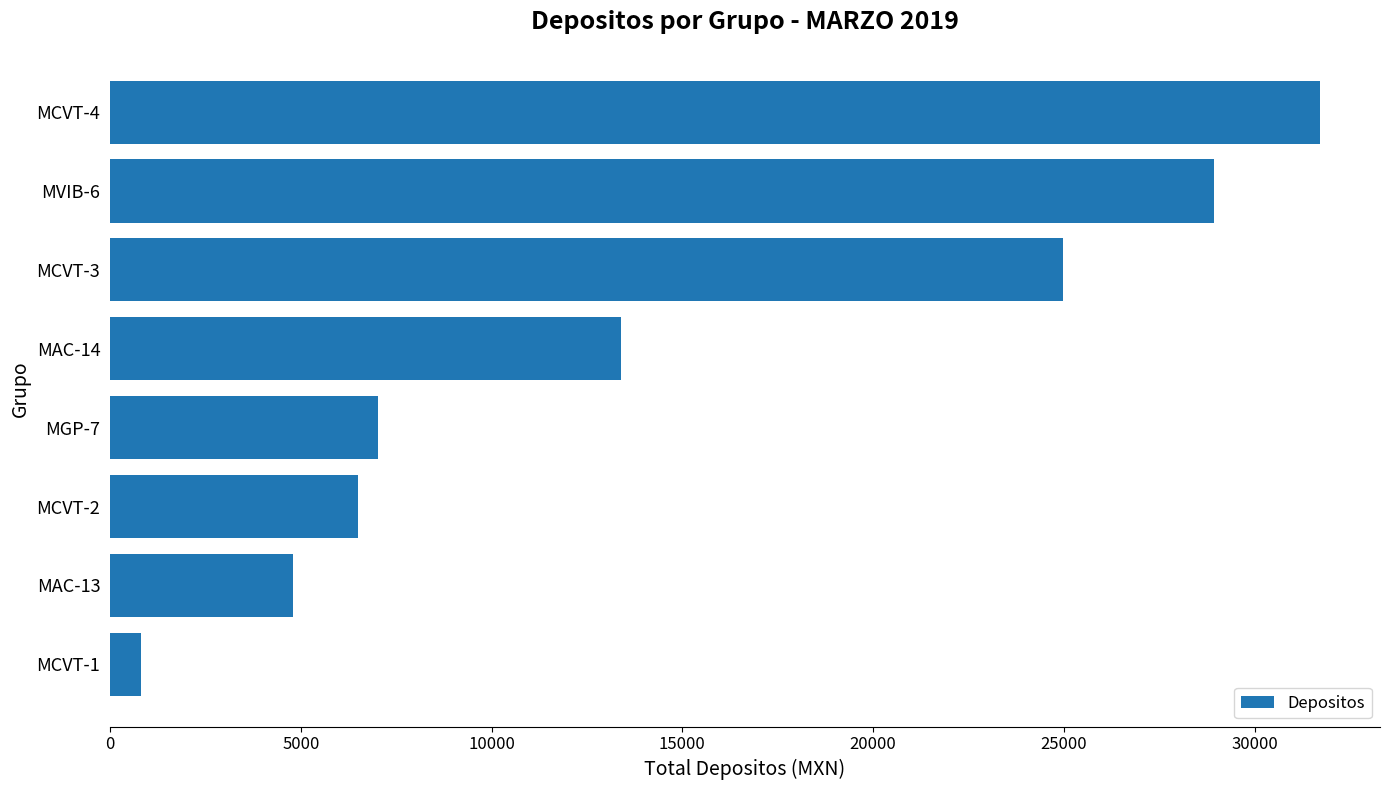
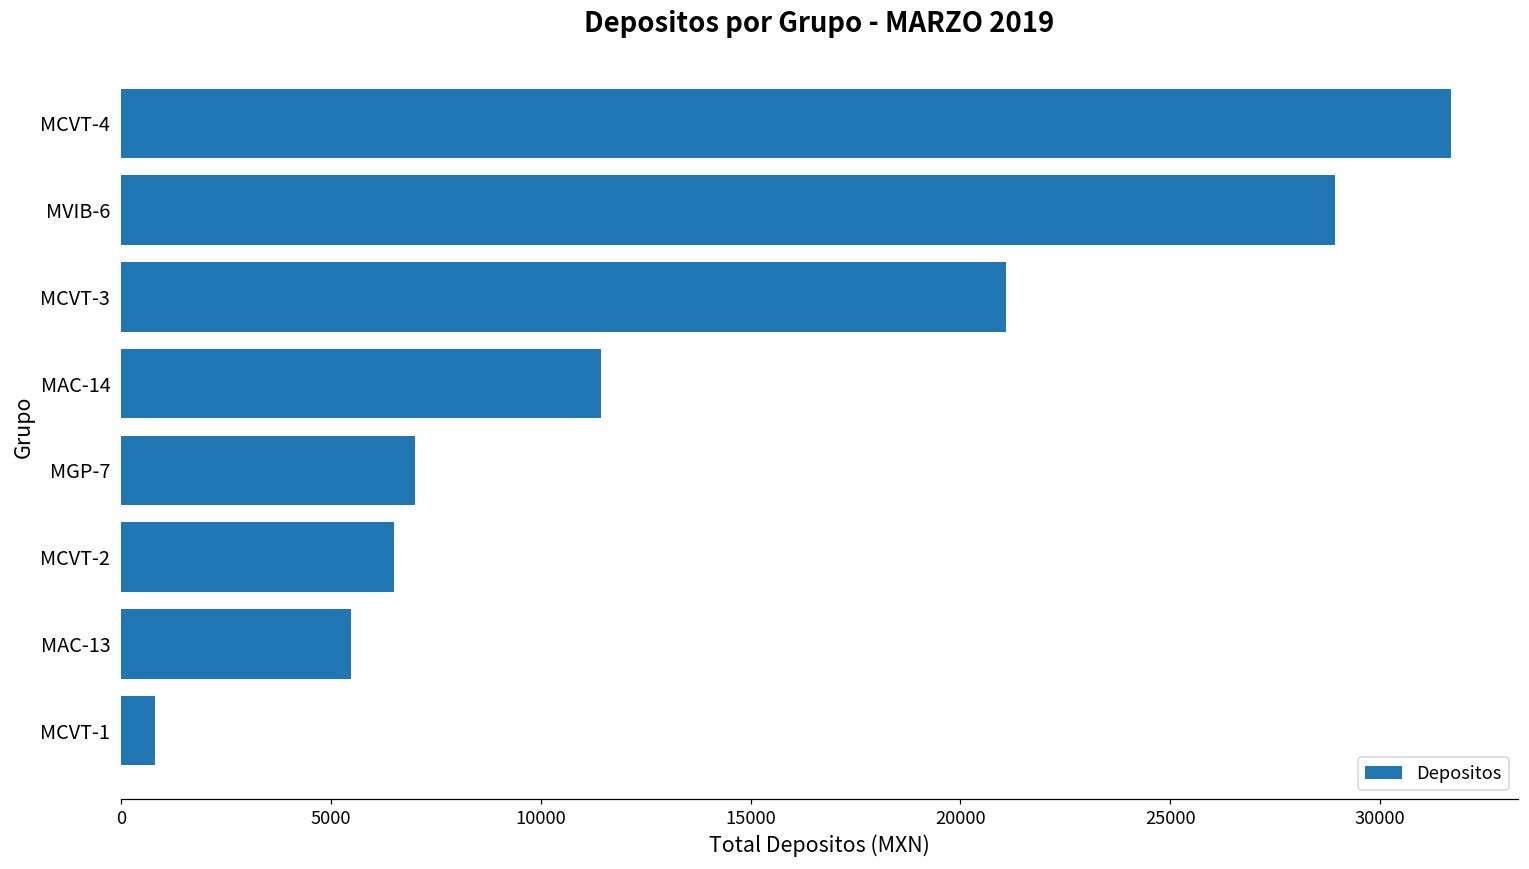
MCVT-3: 25000 -> 21100
MAC-14: 13400 -> 11400
MAC-13: 4800 -> 5500
